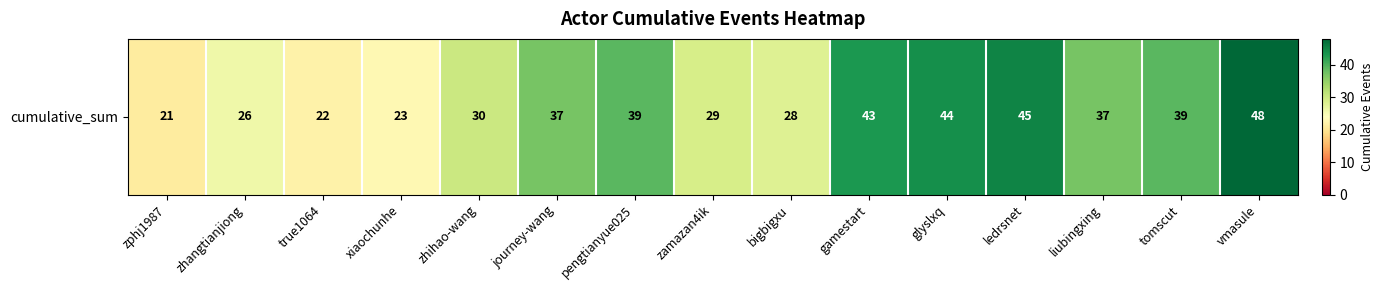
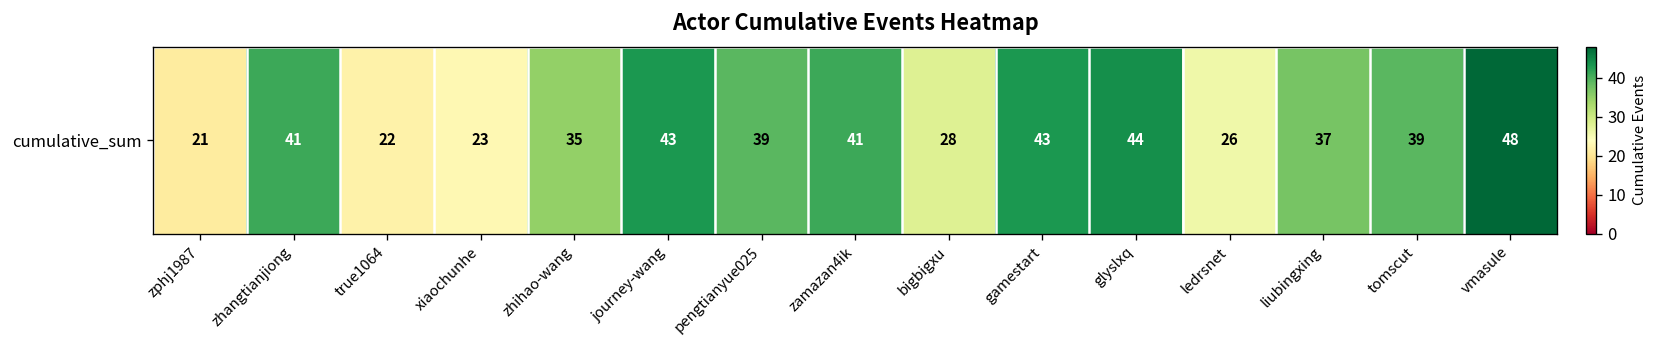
cumulative_sum, zhangtianjiong: 26 -> 41
cumulative_sum, zhihao-wang: 30 -> 35
cumulative_sum, journey-wang: 37 -> 43
cumulative_sum, zamazan4ik: 29 -> 41
cumulative_sum, ledrsnet: 45 -> 26
